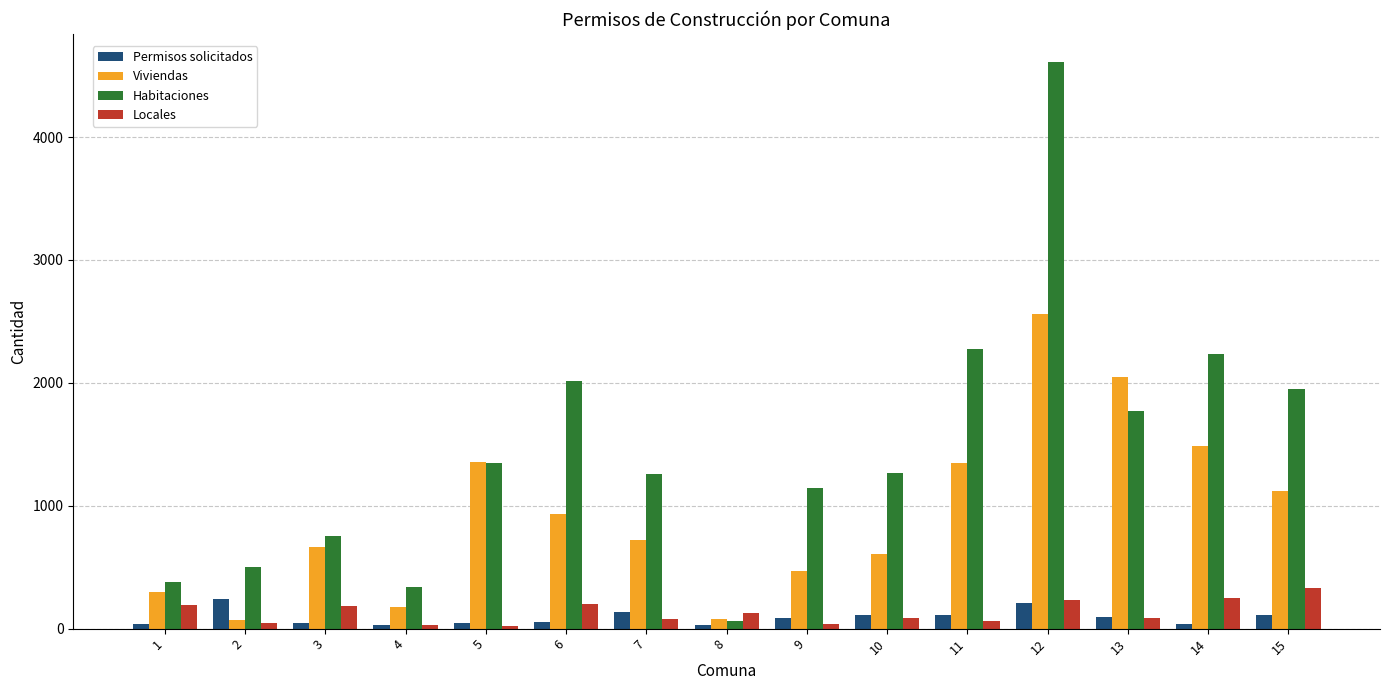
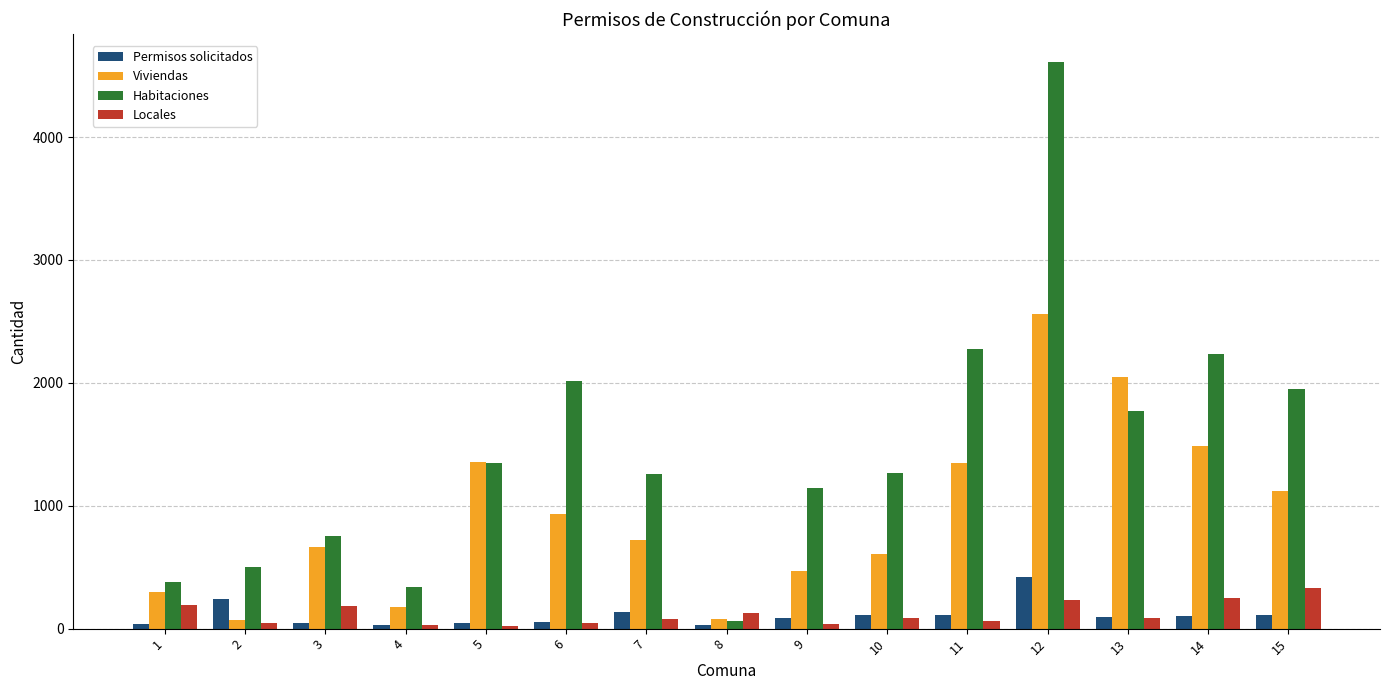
Locales, 6: 200 -> 50
Permisos solicitados, 12: 210 -> 420
Permisos solicitados, 14: 40 -> 100
